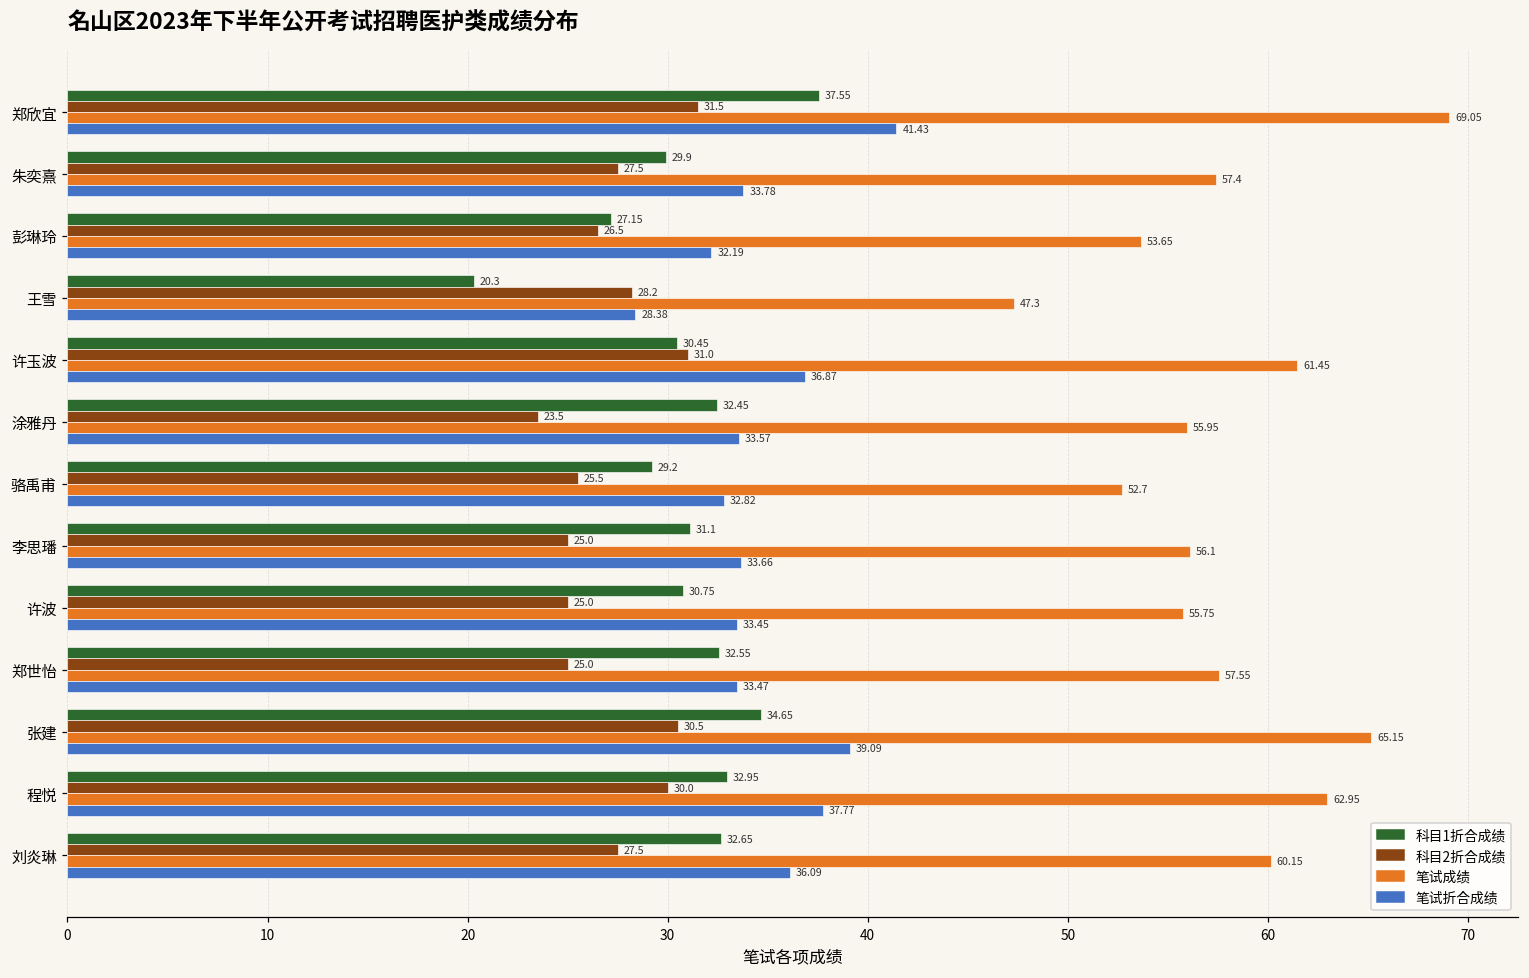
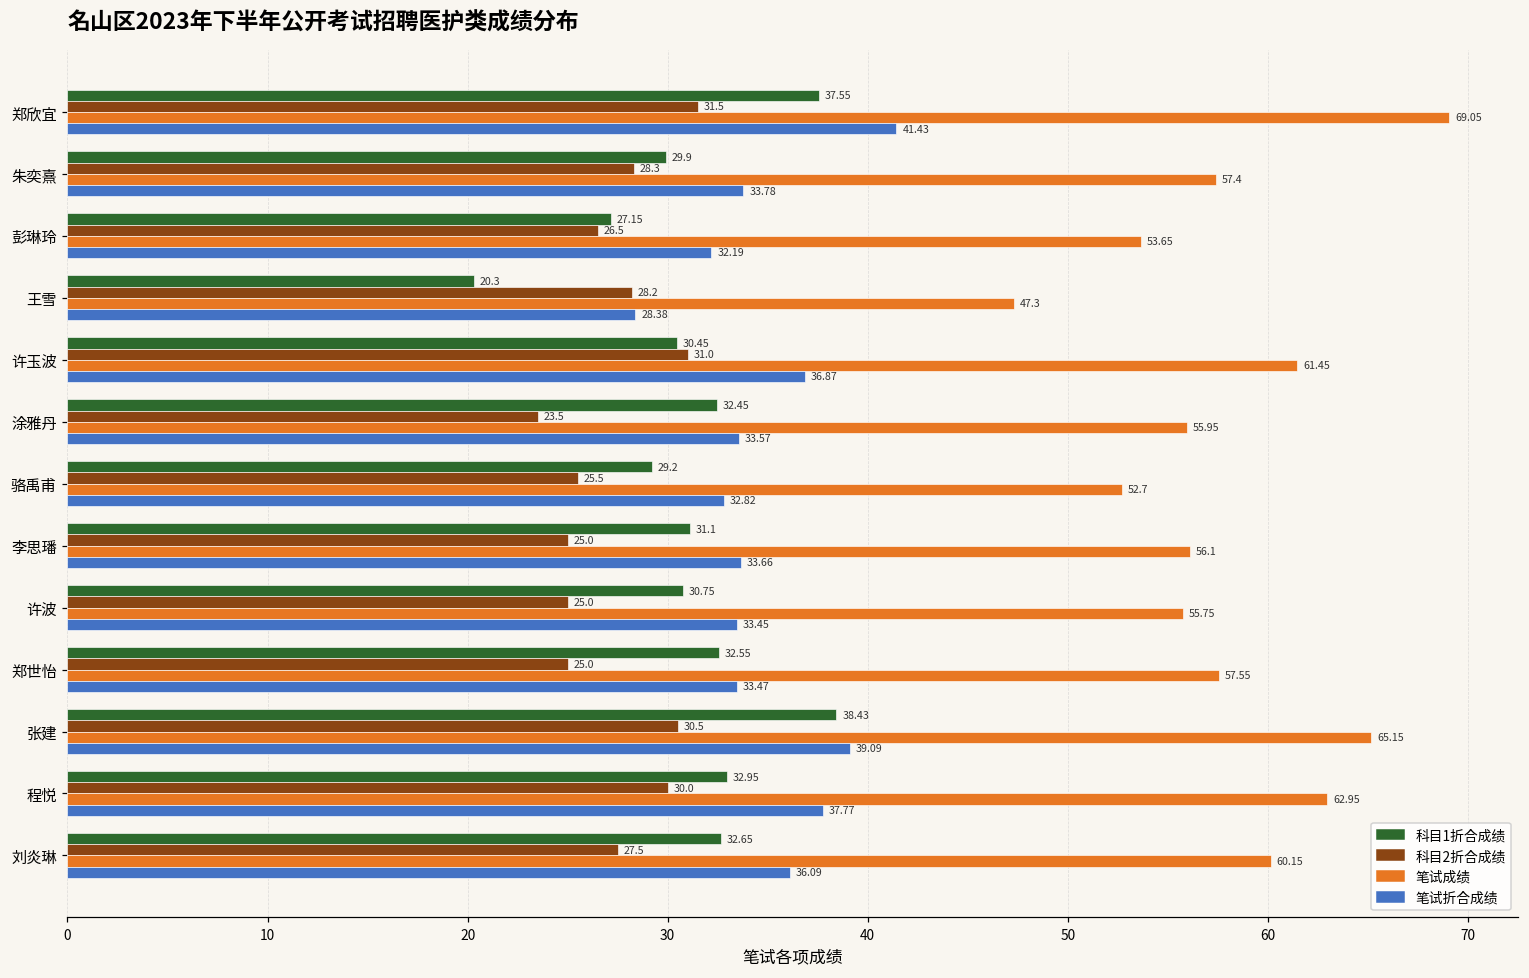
科目2折合成绩, 朱奕熹: 27.5 -> 28.3
科目1折合成绩, 张建: 34.65 -> 38.43
